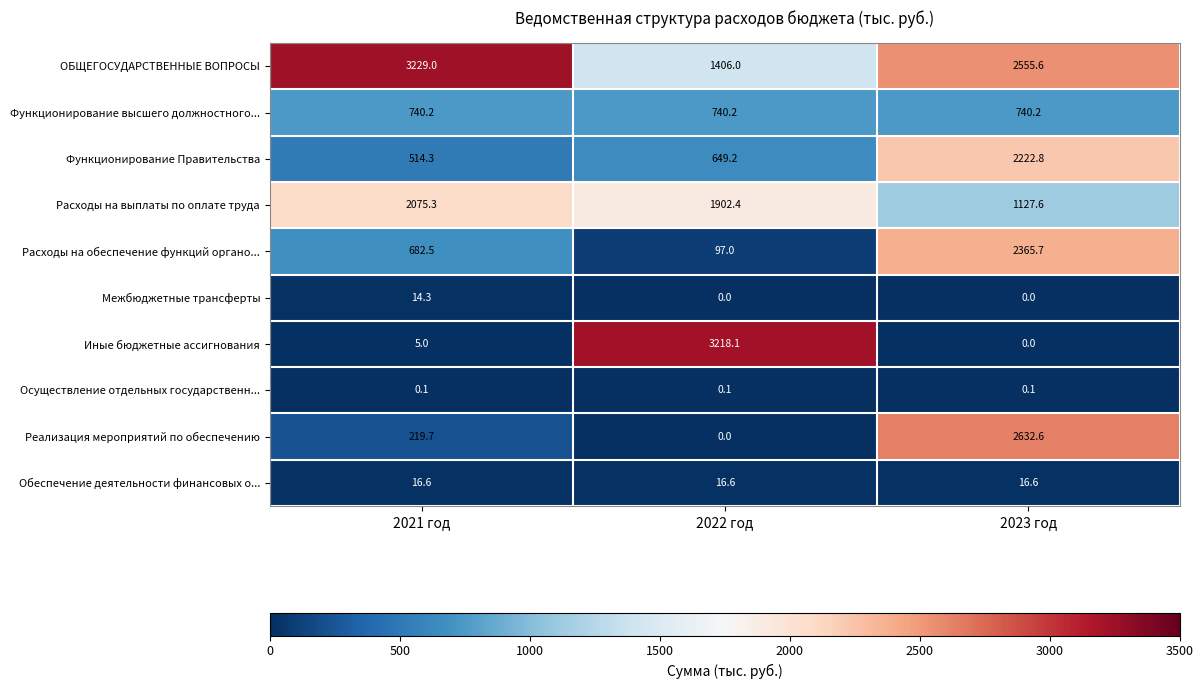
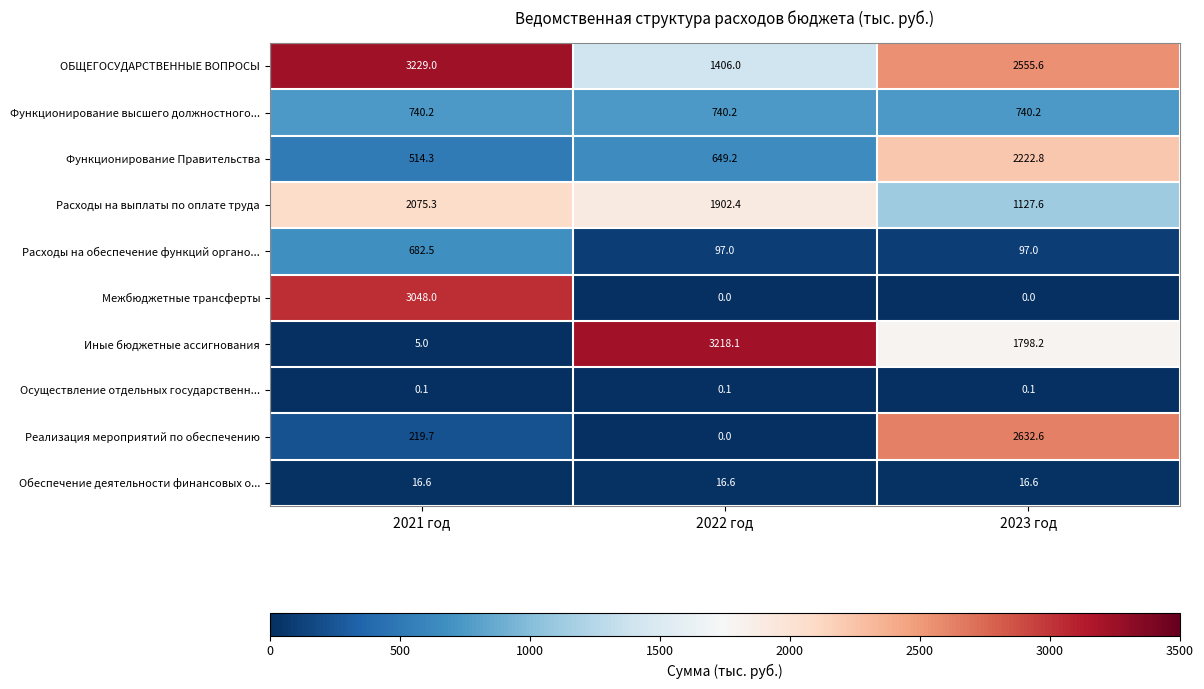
Расходы на обеспечение функций органо..., 2023 год: 2365.7 -> 97.0
Межбюджетные трансферты, 2021 год: 14.3 -> 3048.0
Иные бюджетные ассигнования, 2023 год: 0.0 -> 1798.2
